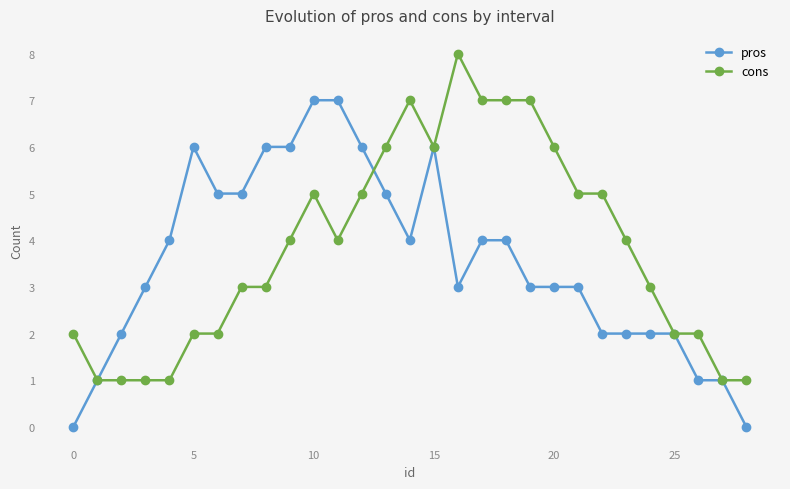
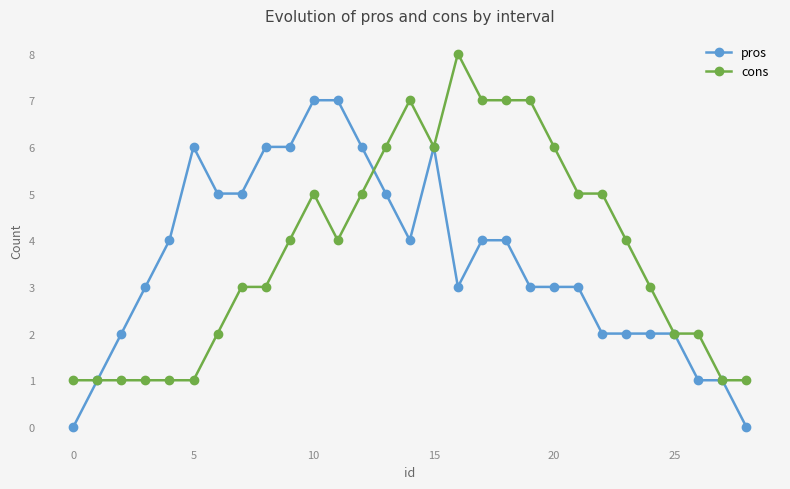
cons, 0: 2 -> 1
cons, 5: 2 -> 1
